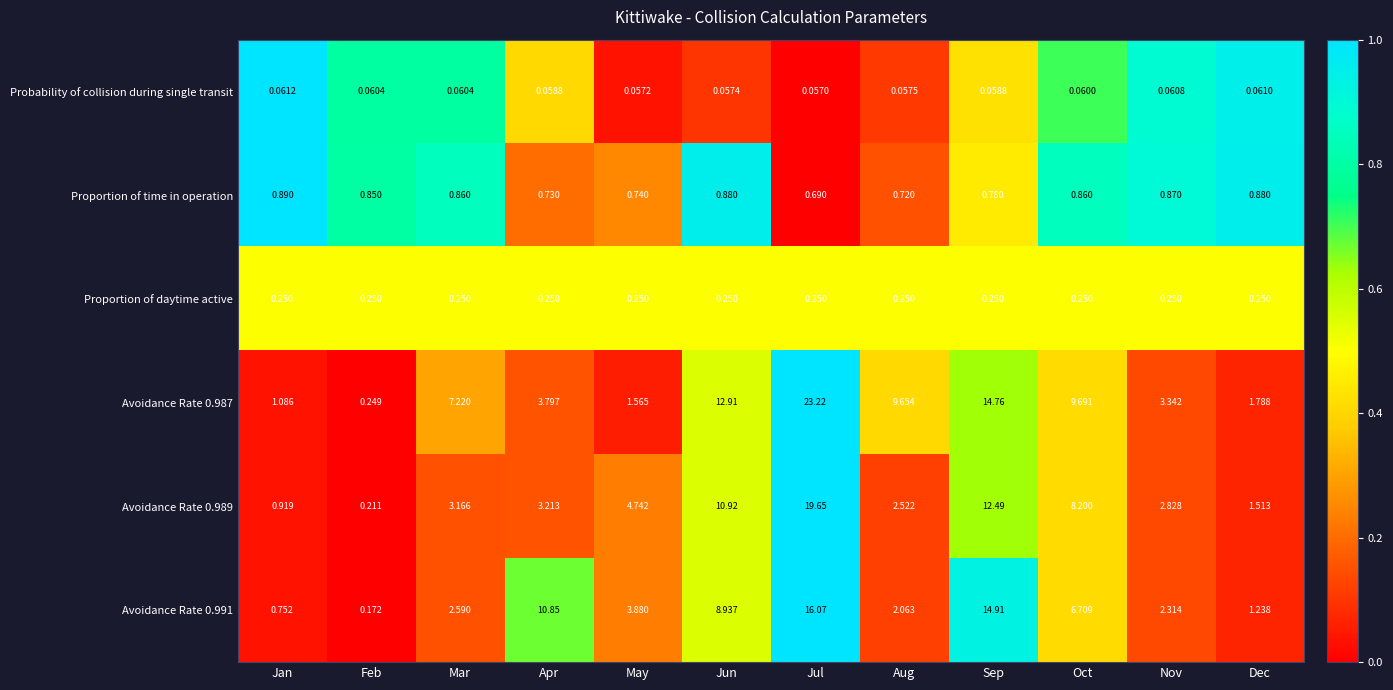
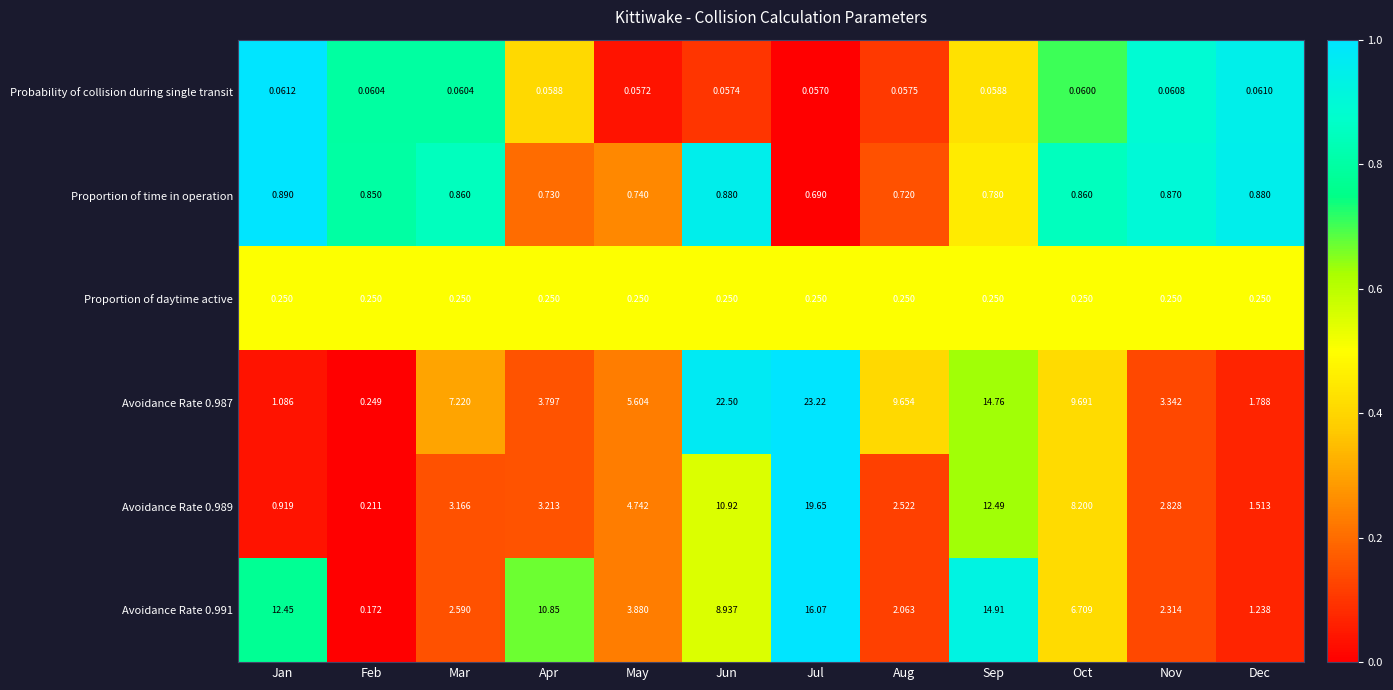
Avoidance Rate 0.987, May: 1.565 -> 5.604
Avoidance Rate 0.987, Jun: 12.91 -> 22.50
Avoidance Rate 0.991, Jan: 0.752 -> 12.45
